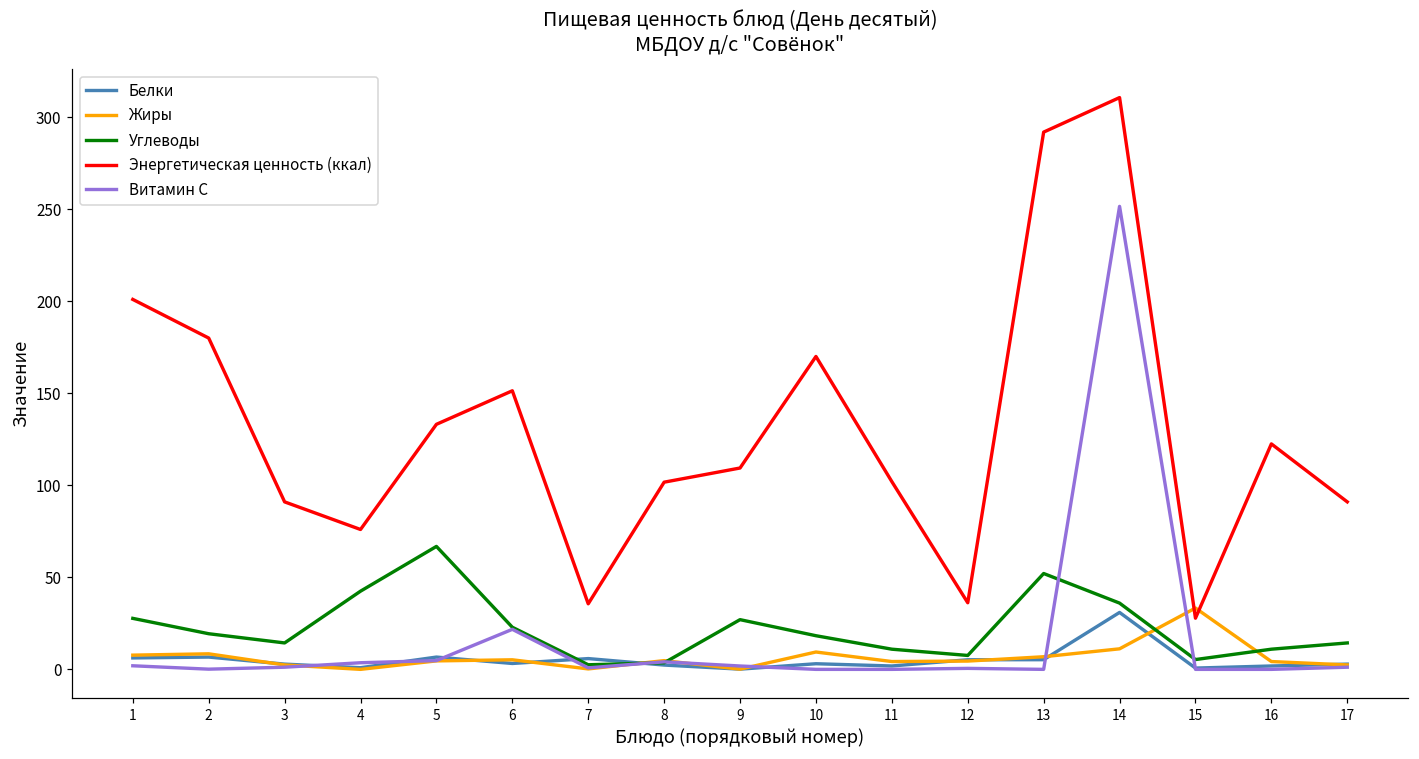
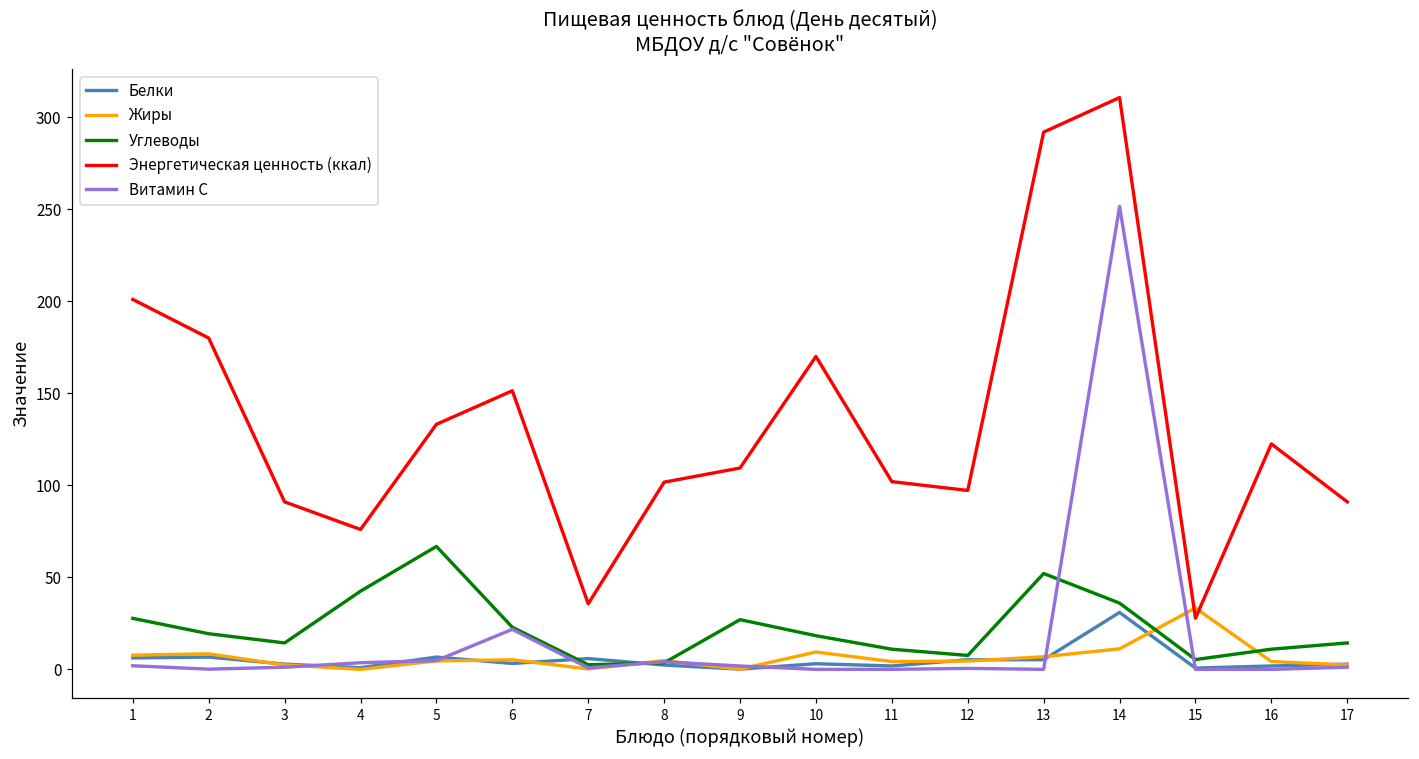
Энергетическая ценность (ккал), 12: 36 -> 97
